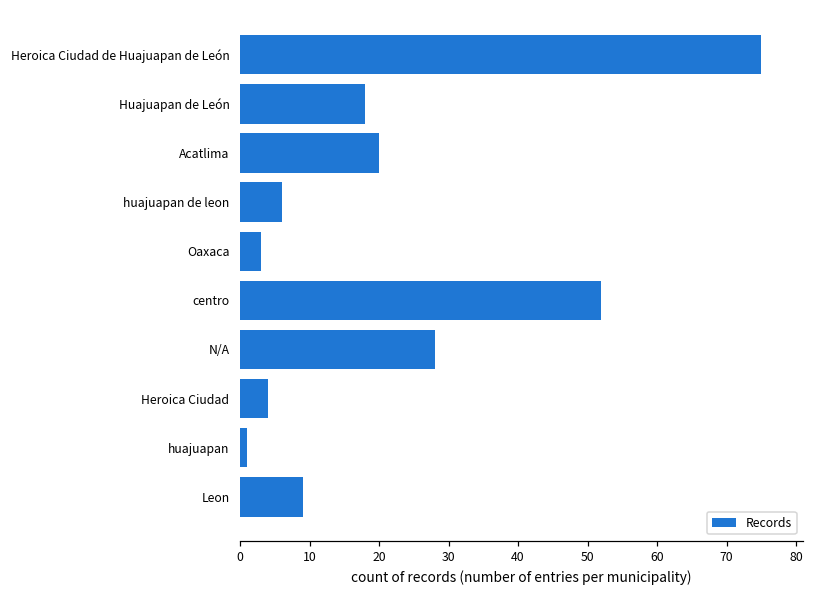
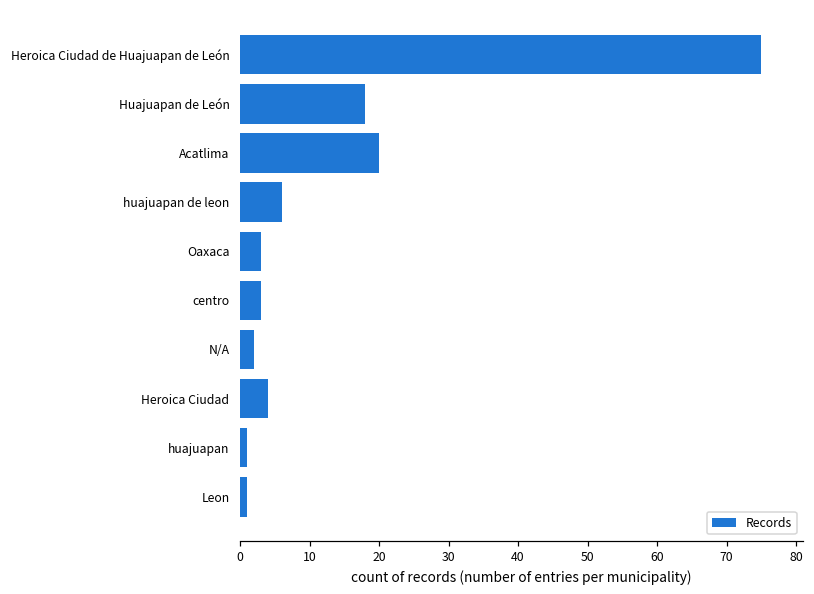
centro: 52 -> 3
N/A: 28 -> 2
Leon: 9 -> 1
